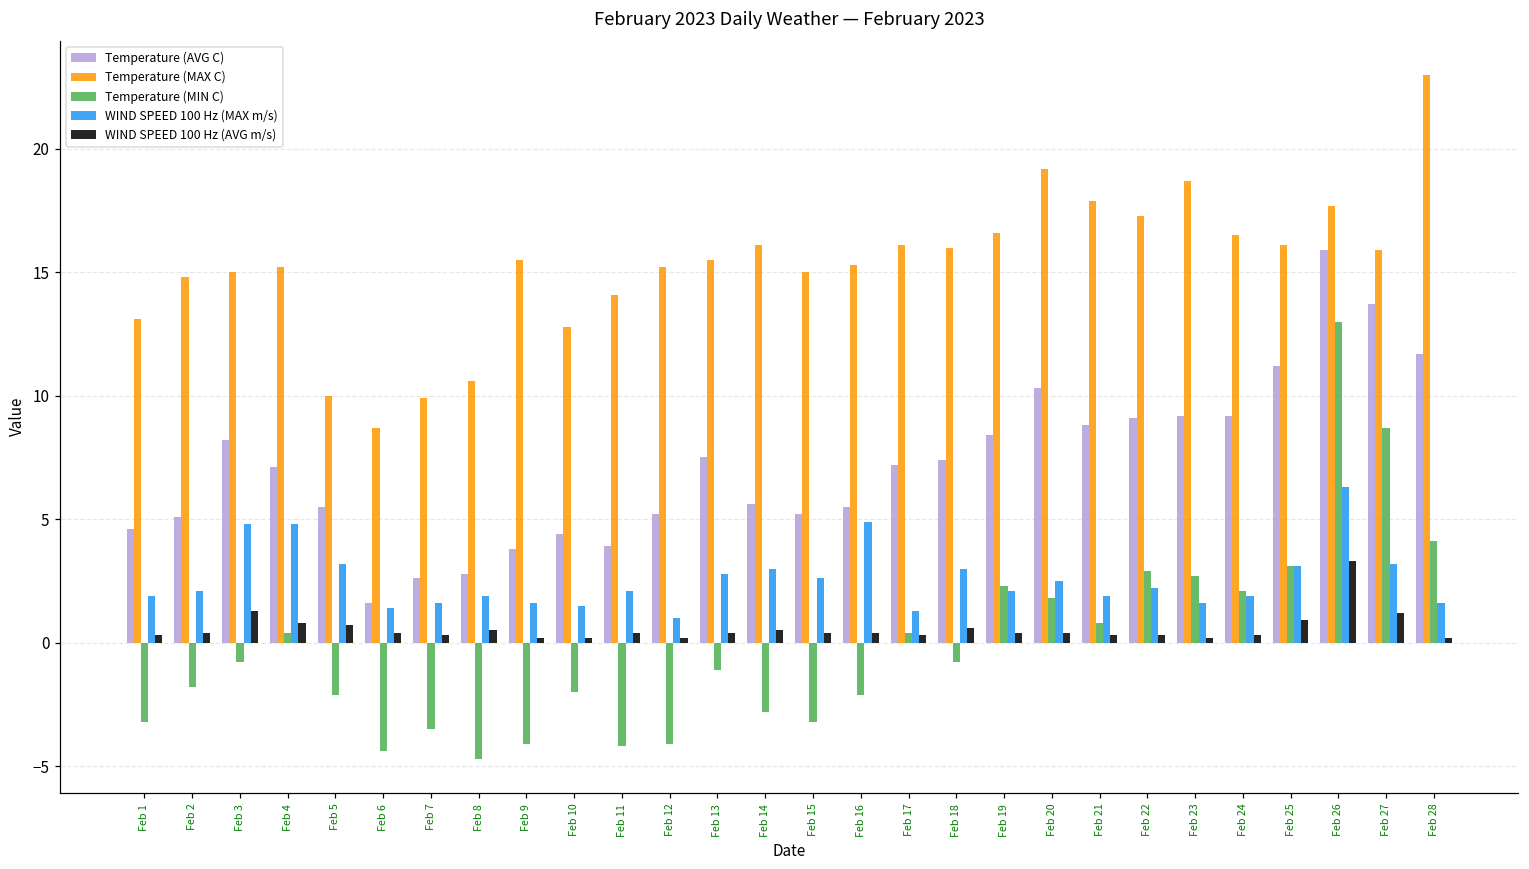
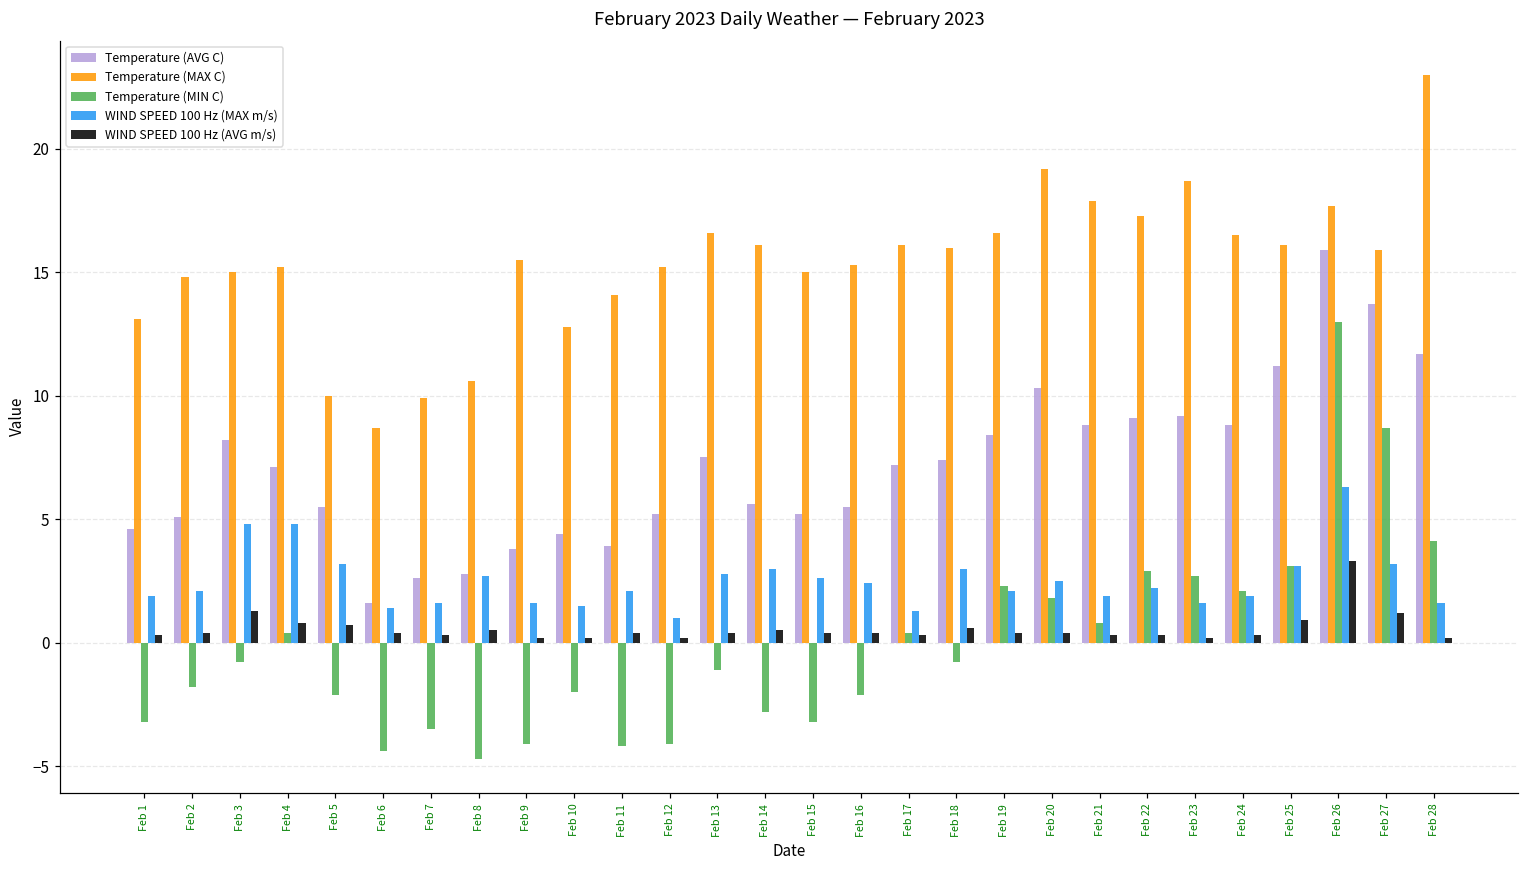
WIND SPEED 100 Hz (MAX m/s), Feb 8: 1.9 -> 2.7
Temperature (MAX C), Feb 13: 15.5 -> 16.6
WIND SPEED 100 Hz (MAX m/s), Feb 16: 4.9 -> 2.4
Temperature (AVG C), Feb 24: 9.2 -> 8.8
